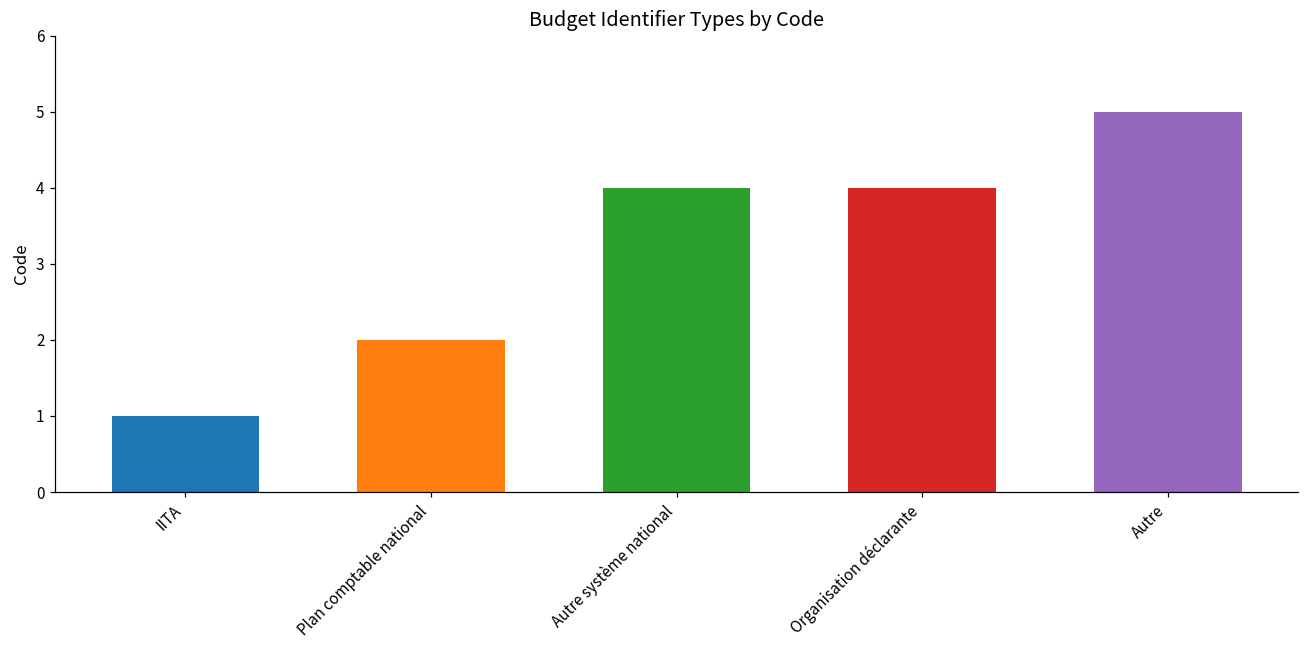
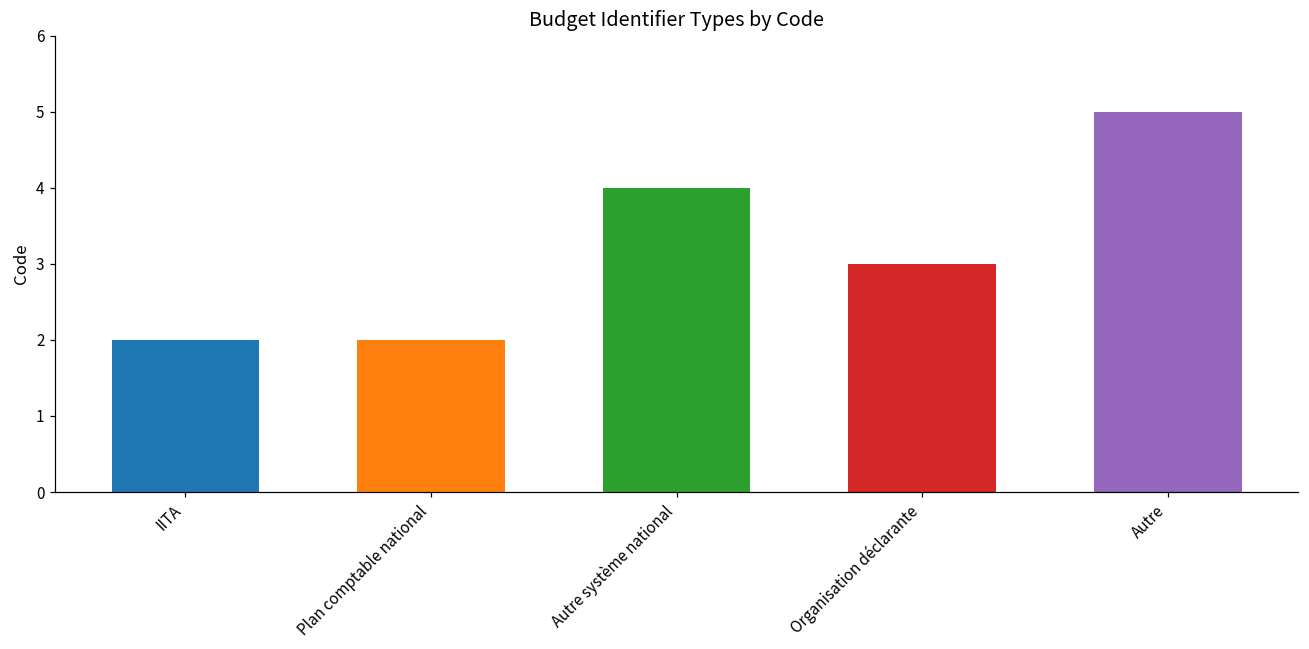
IITA: 1 -> 2
Organisation déclarante: 4 -> 3
